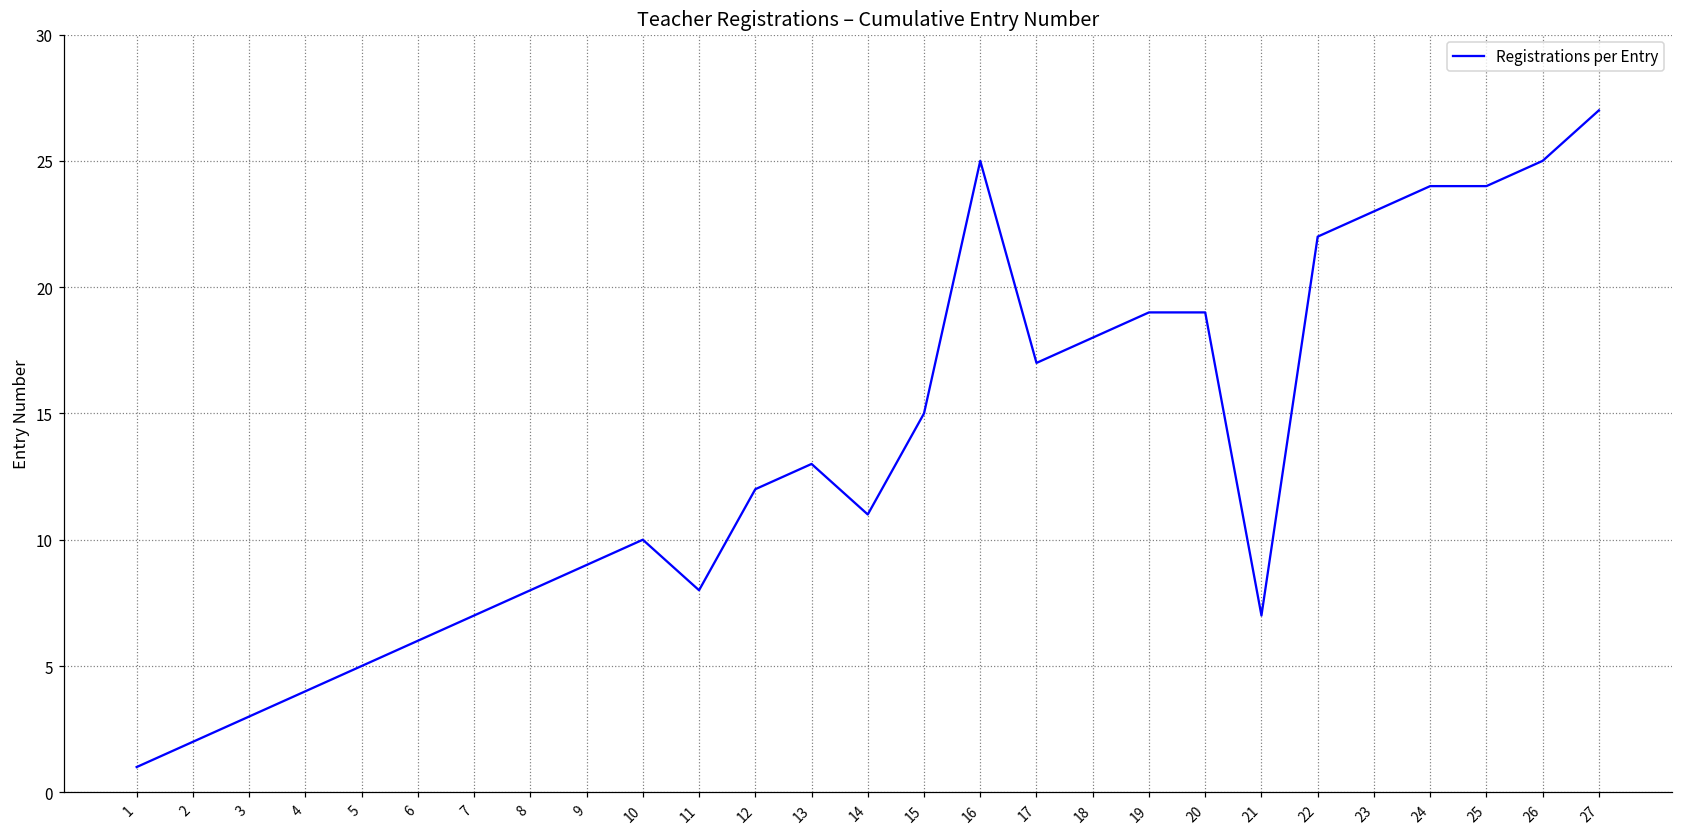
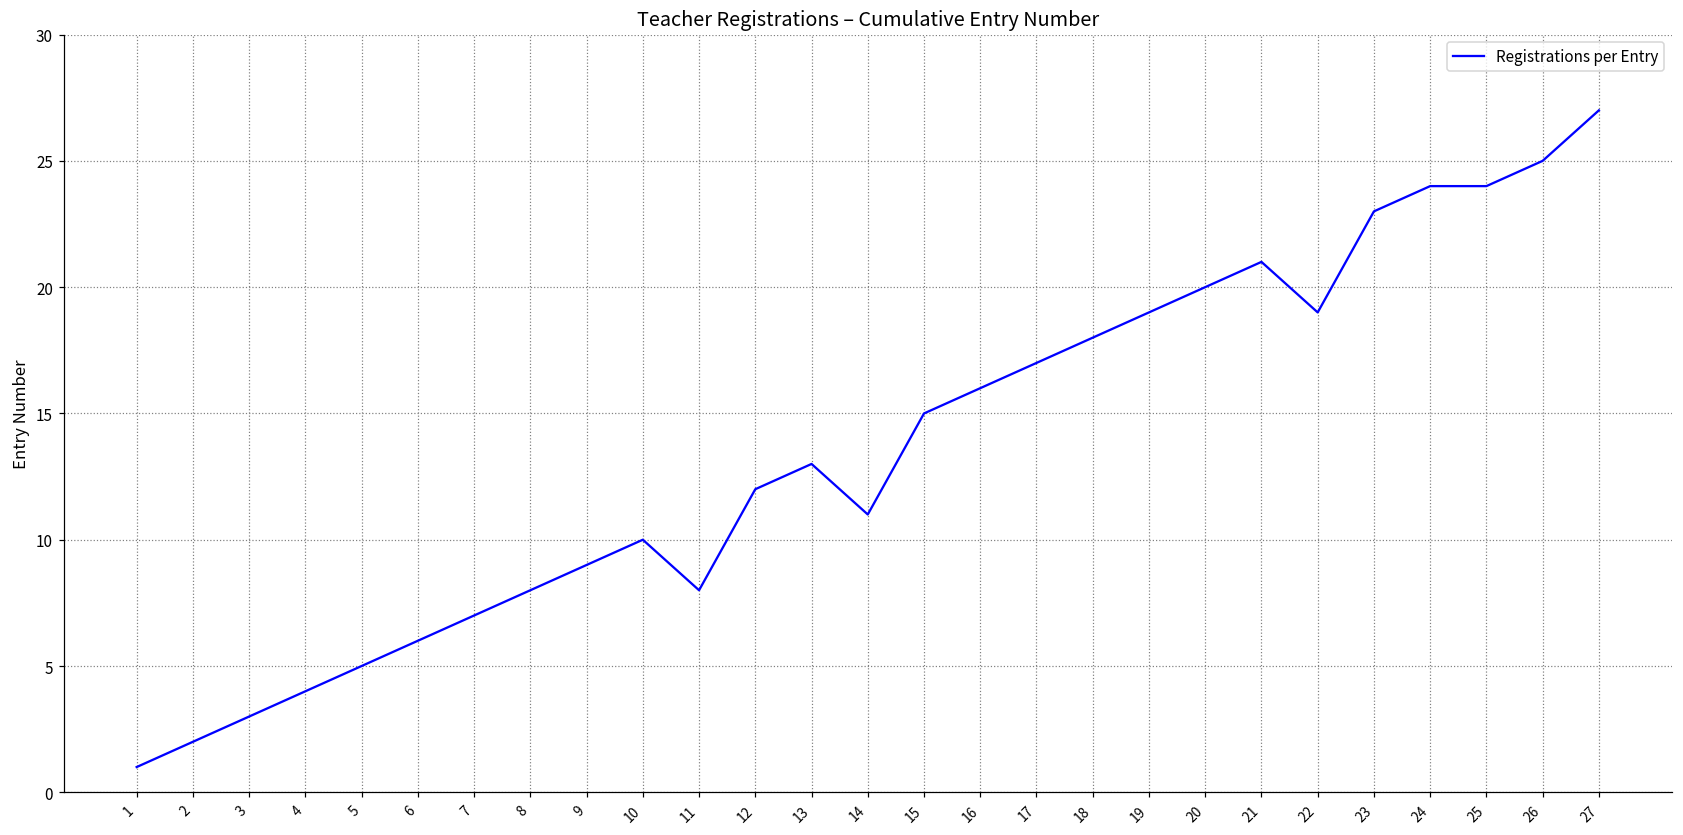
16: 25 -> 16
20: 19 -> 20
21: 7 -> 21
22: 22 -> 19
